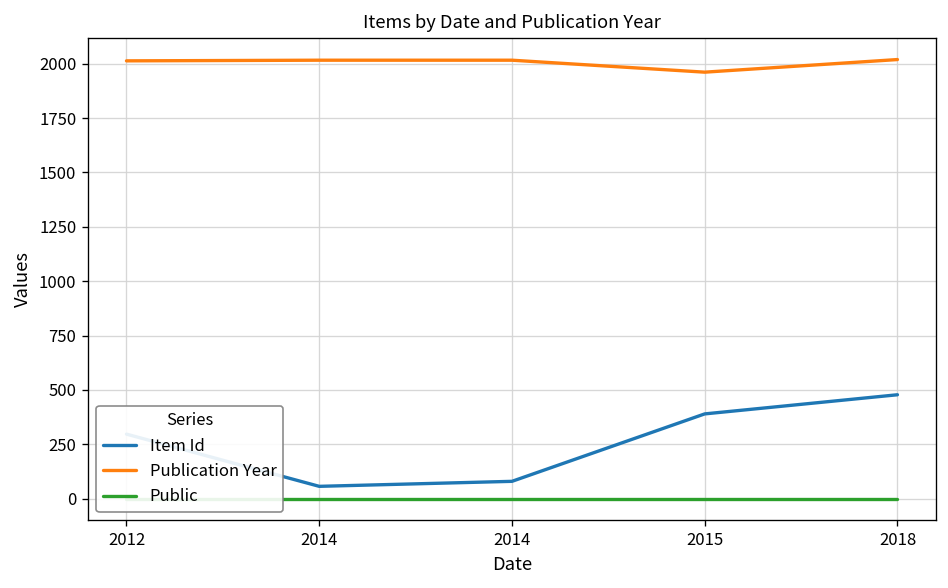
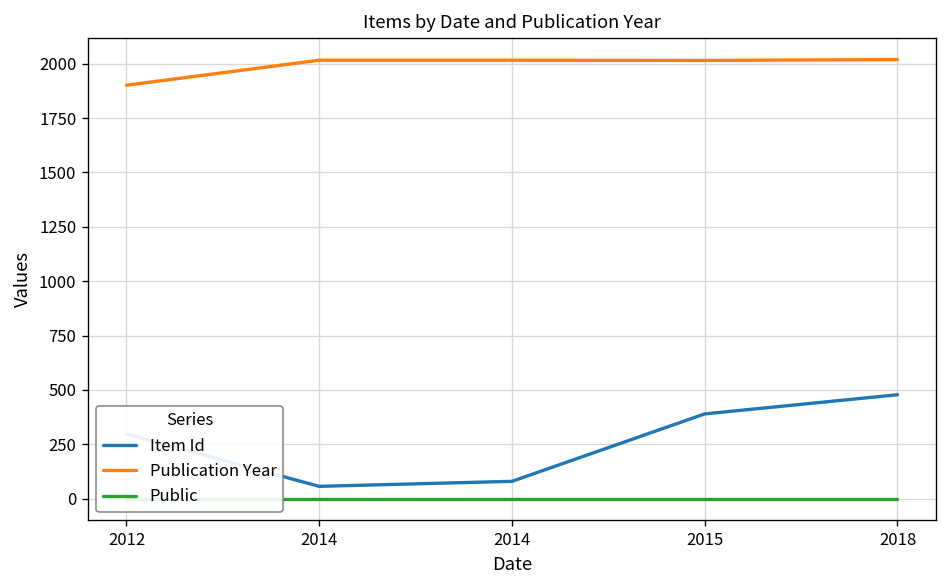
Publication Year, 2012: 2010 -> 1900
Publication Year, 2015: 1960 -> 2020
